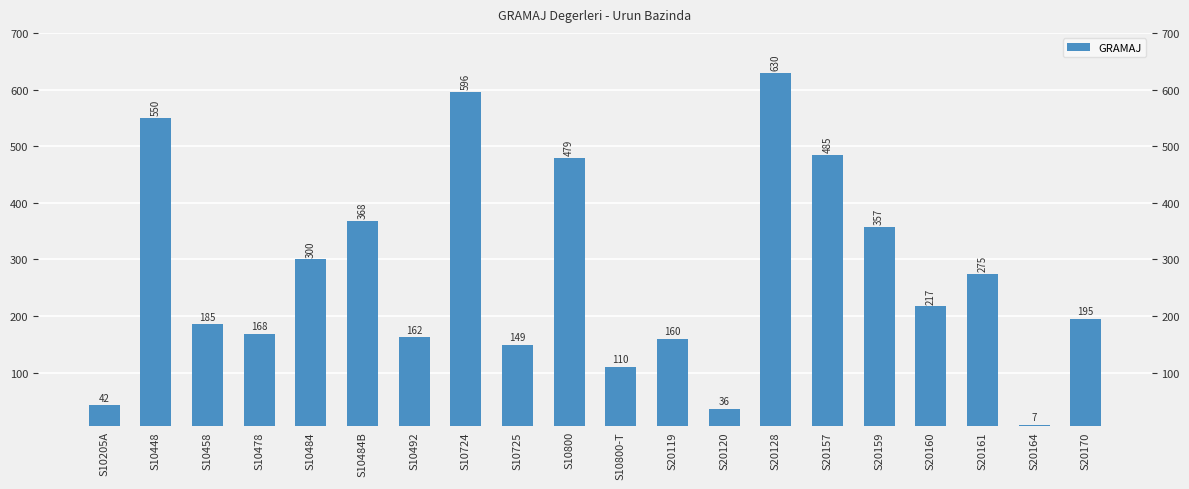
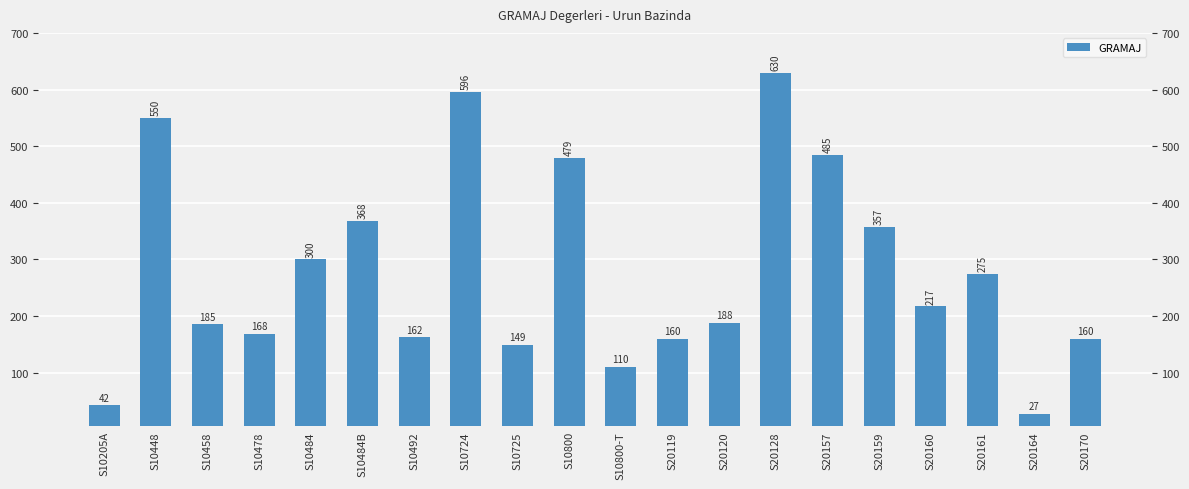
S20120: 36 -> 188
S20164: 7 -> 27
S20170: 195 -> 160
